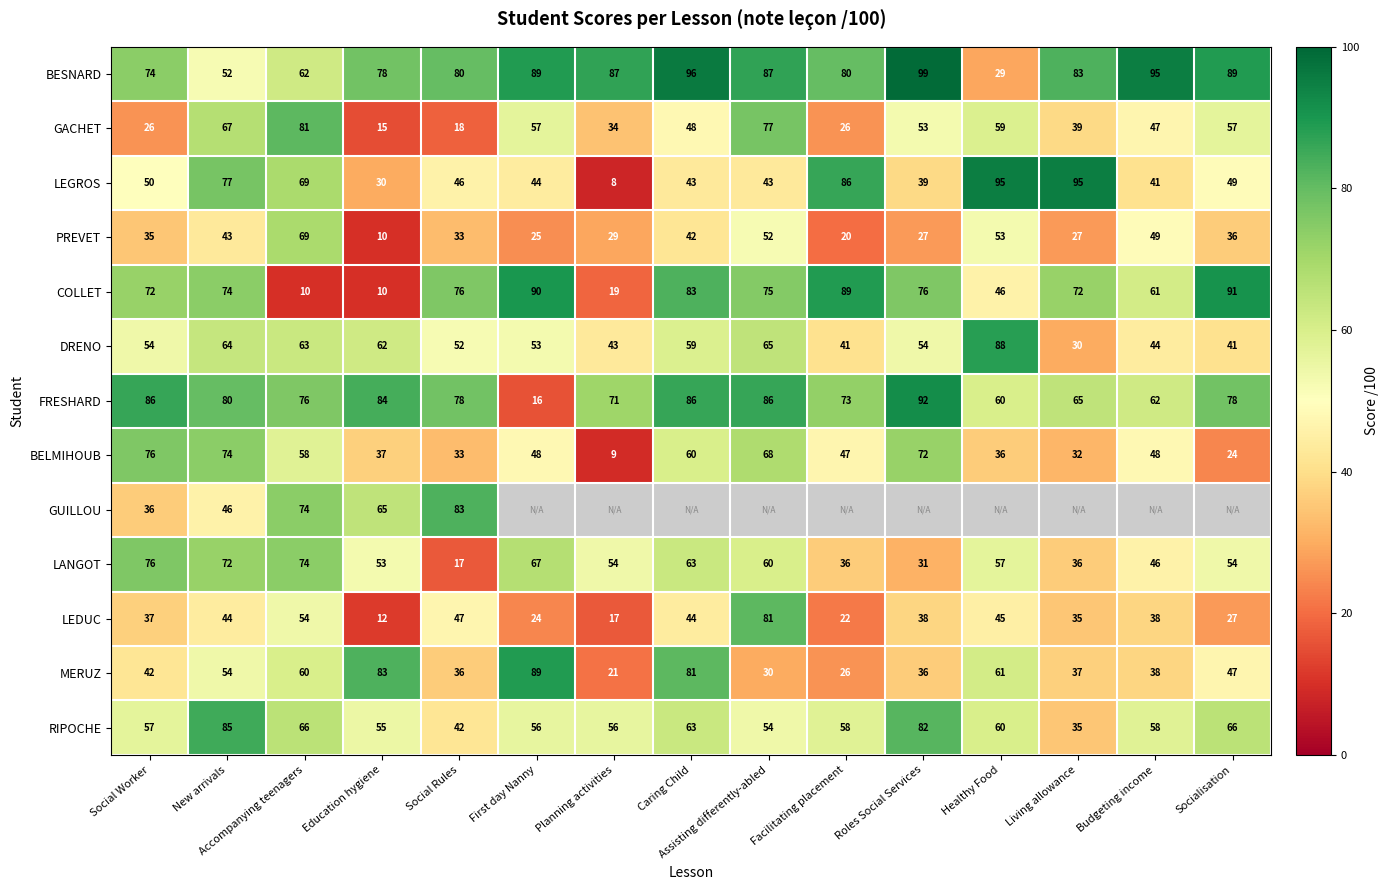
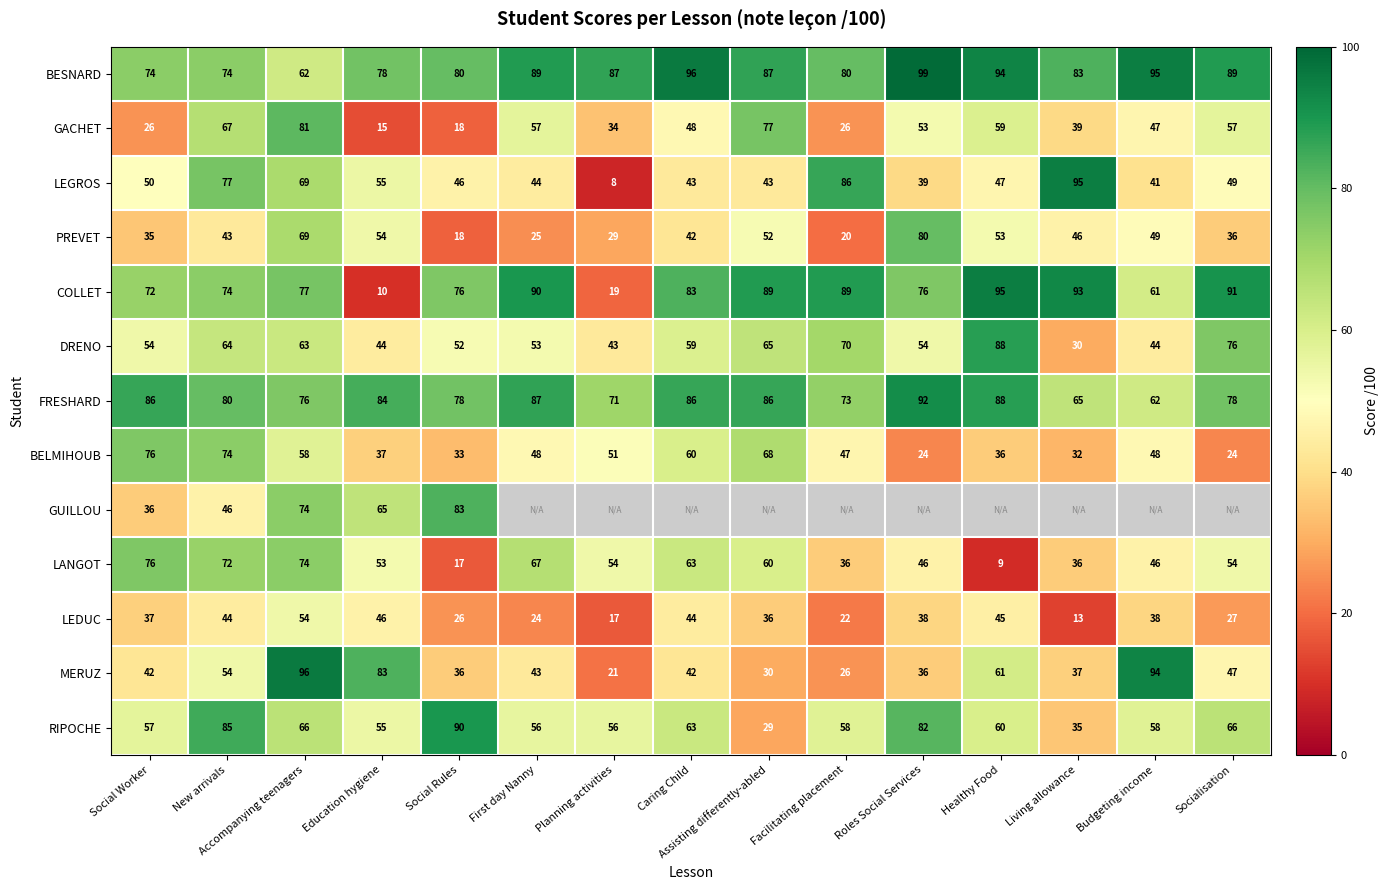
BESNARD, New arrivals: 52 -> 74
BESNARD, Healthy Food: 29 -> 94
LEGROS, Education hygiene: 30 -> 55
LEGROS, Healthy Food: 95 -> 47
PREVET, Education hygiene: 10 -> 54
PREVET, Social Rules: 33 -> 18
PREVET, Roles Social Services: 27 -> 80
PREVET, Living allowance: 27 -> 46
COLLET, Accompanying teenagers: 10 -> 77
COLLET, Assisting differently-abled: 75 -> 89
COLLET, Healthy Food: 46 -> 95
COLLET, Living allowance: 72 -> 93
DRENO, Education hygiene: 62 -> 44
DRENO, Facilitating placement: 41 -> 70
DRENO, Socialisation: 41 -> 76
FRESHARD, First day Nanny: 16 -> 87
FRESHARD, Healthy Food: 60 -> 88
BELMIHOUB, Planning activities: 9 -> 51
BELMIHOUB, Roles Social Services: 72 -> 24
LANGOT, Roles Social Services: 31 -> 46
LANGOT, Healthy Food: 57 -> 9
LEDUC, Education hygiene: 12 -> 46
LEDUC, Social Rules: 47 -> 26
LEDUC, Assisting differently-abled: 81 -> 36
LEDUC, Living allowance: 35 -> 13
MERUZ, Accompanying teenagers: 60 -> 96
MERUZ, First day Nanny: 89 -> 43
MERUZ, Caring Child: 81 -> 42
MERUZ, Budgeting income: 38 -> 94
RIPOCHE, Social Rules: 42 -> 90
RIPOCHE, Assisting differently-abled: 54 -> 29
